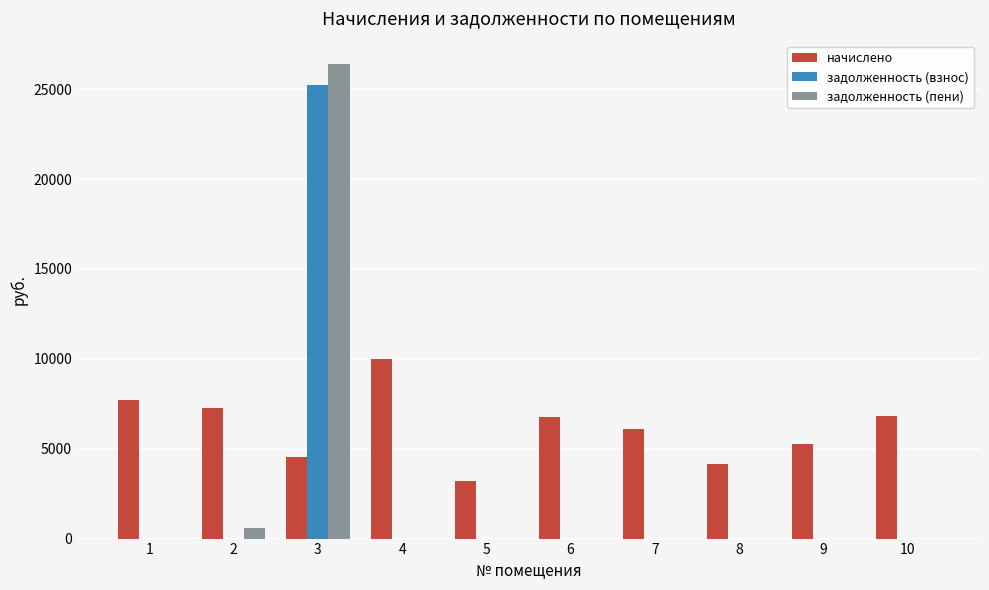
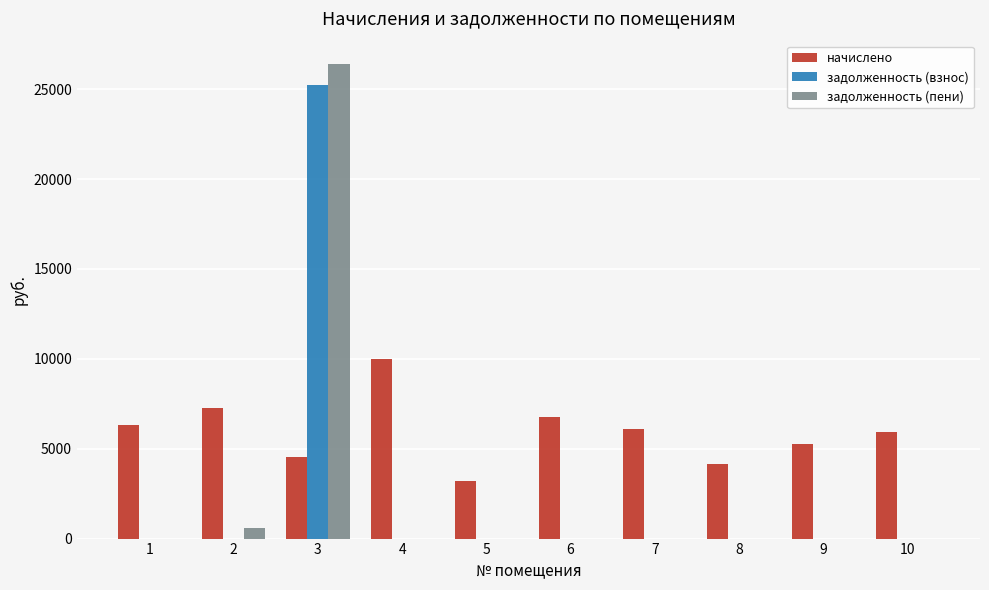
начислено, 1: 7700 -> 6300
начислено, 10: 6800 -> 5900
